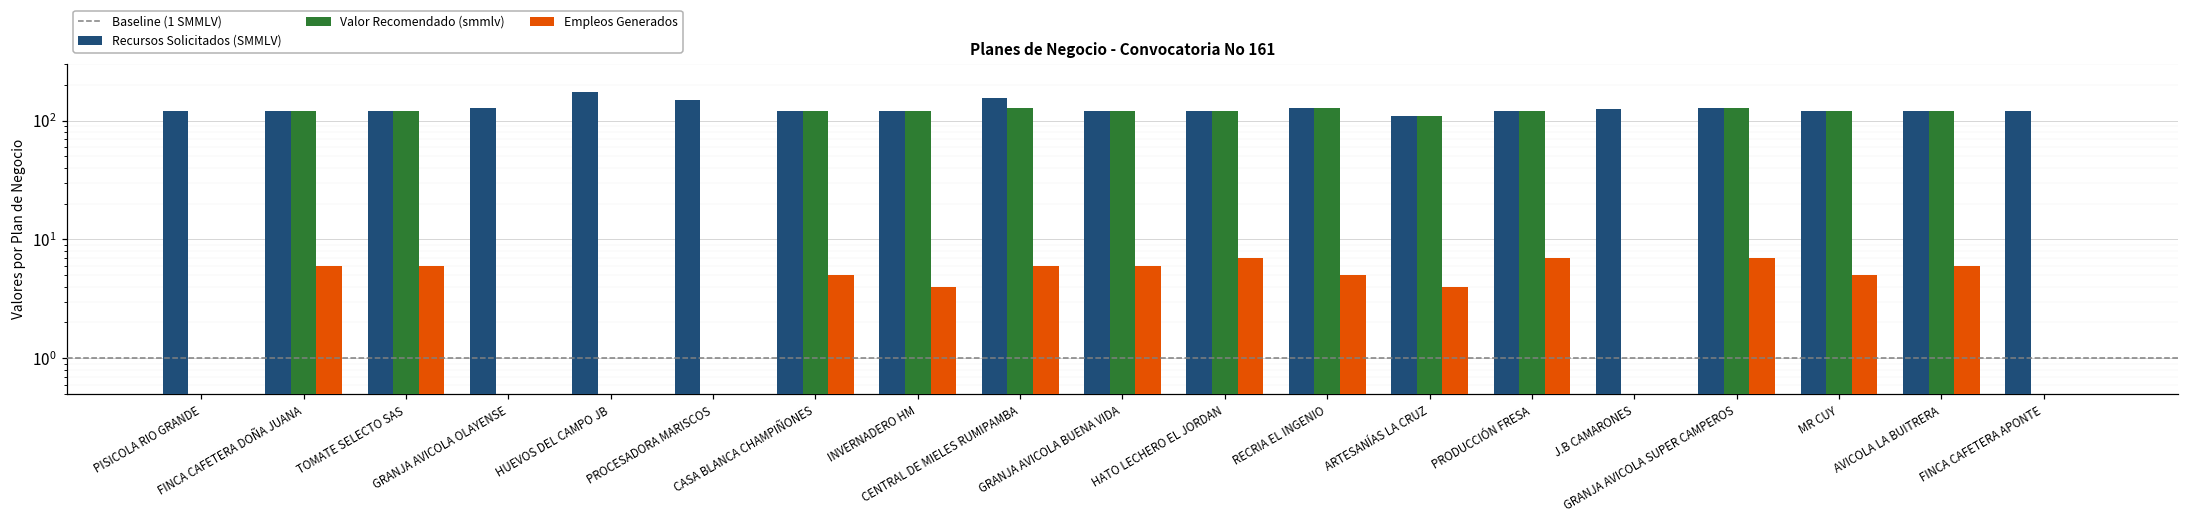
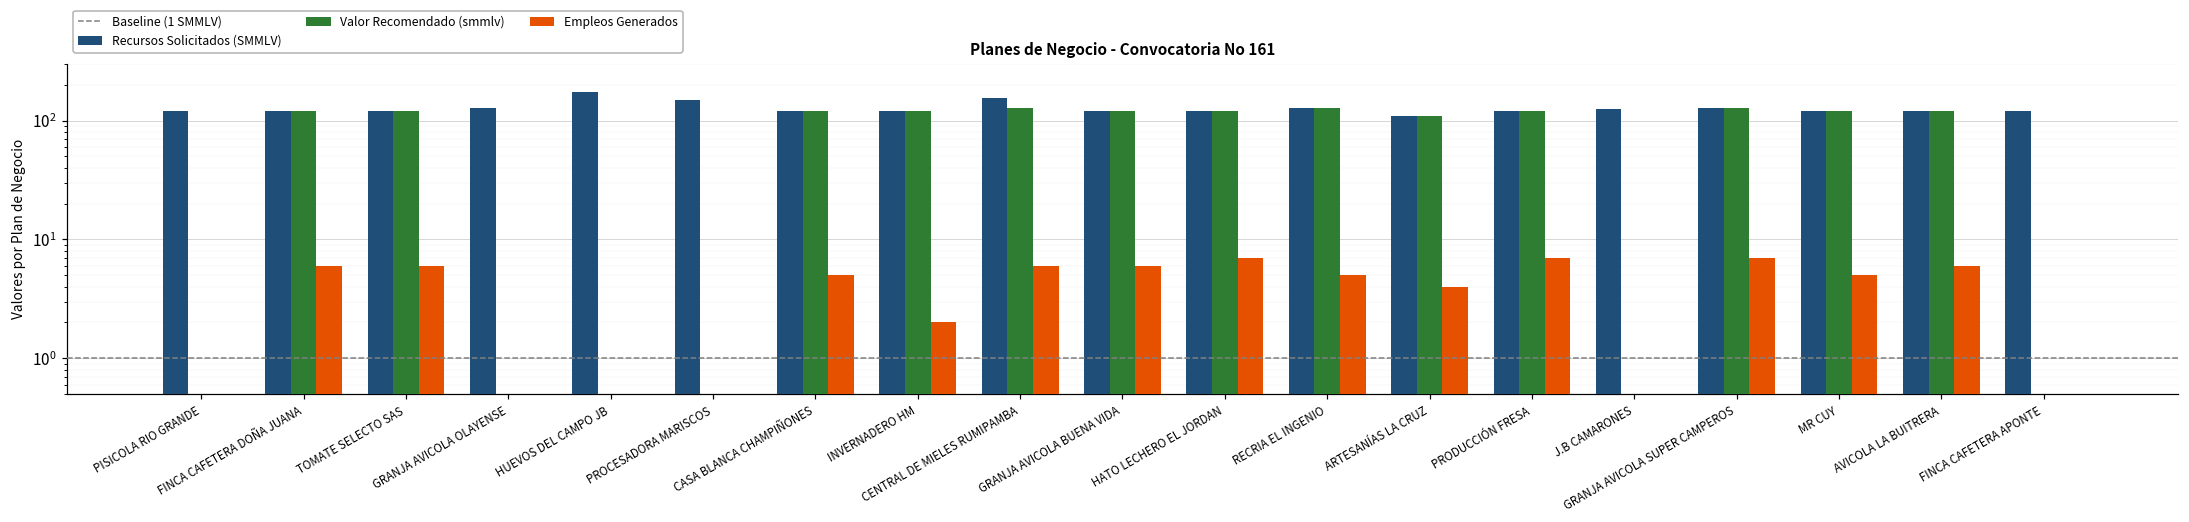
Empleos Generados, INVERNADERO HM: 4 -> 2
